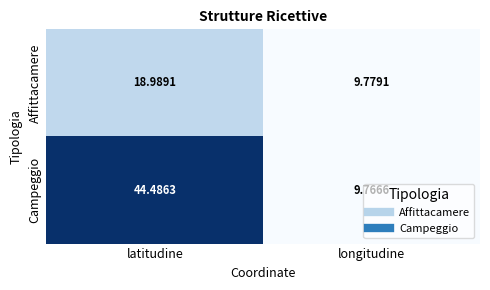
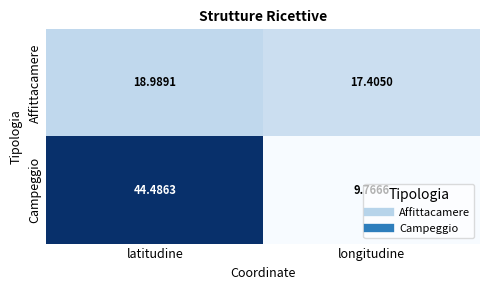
Affittacamere, longitudine: 9.7791 -> 17.4050
